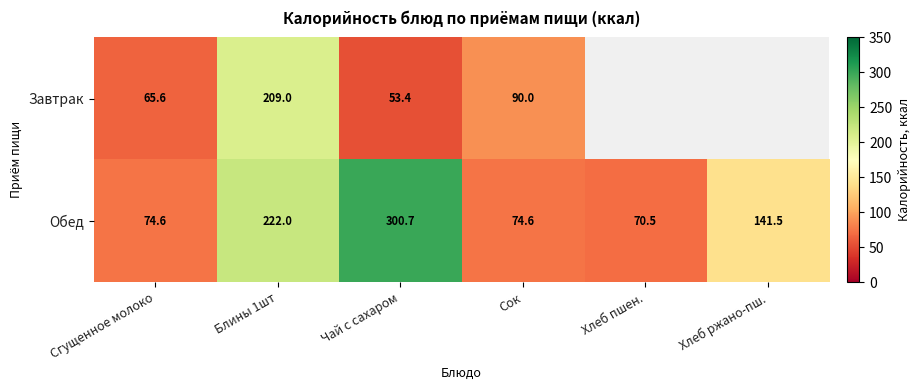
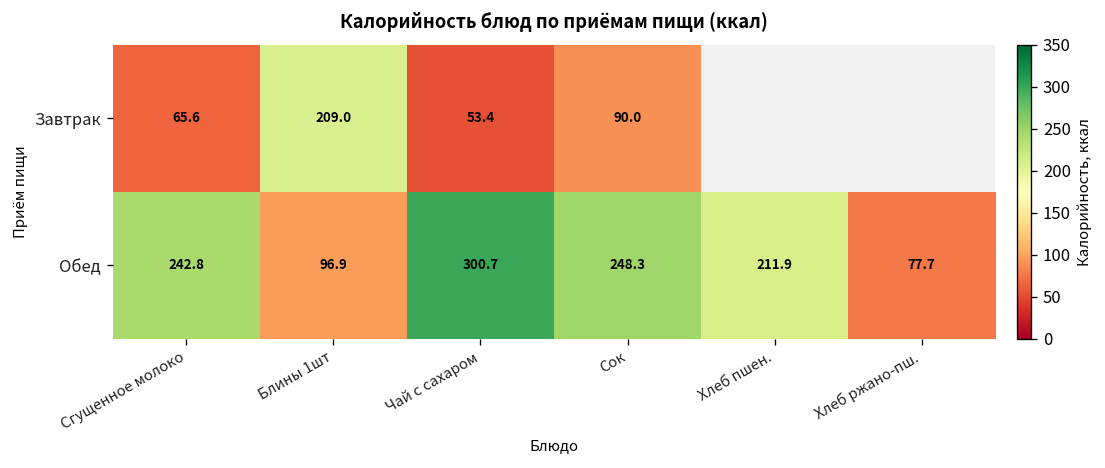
Обед, Сгущенное молоко: 74.6 -> 242.8
Обед, Блины 1шт: 222.0 -> 96.9
Обед, Сок: 74.6 -> 248.3
Обед, Хлеб пшен.: 70.5 -> 211.9
Обед, Хлеб ржано-пш.: 141.5 -> 77.7
